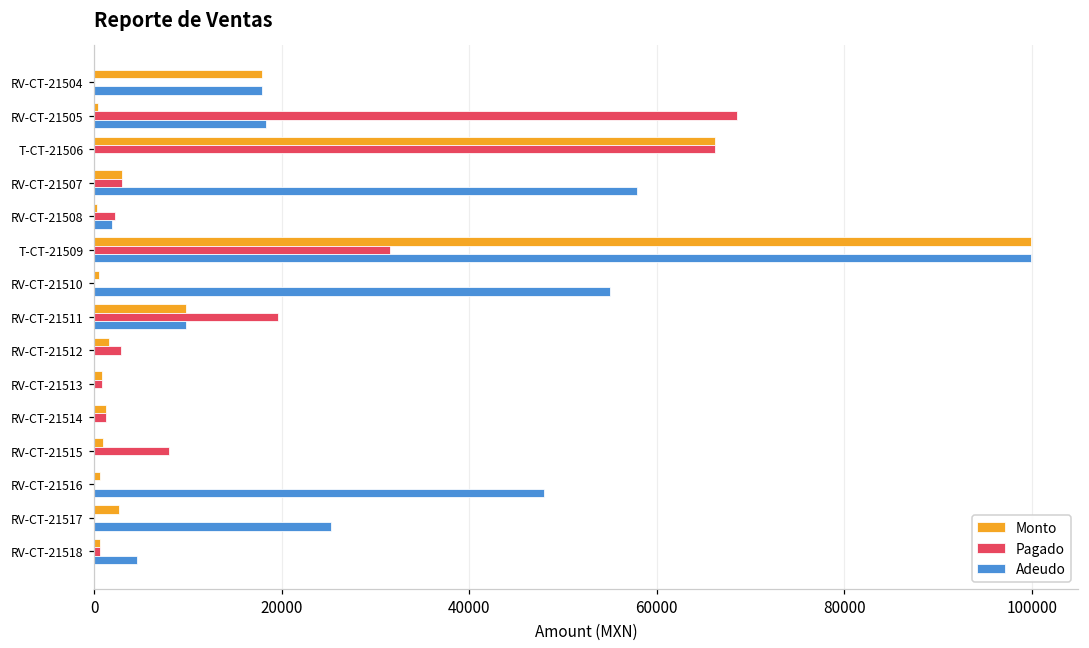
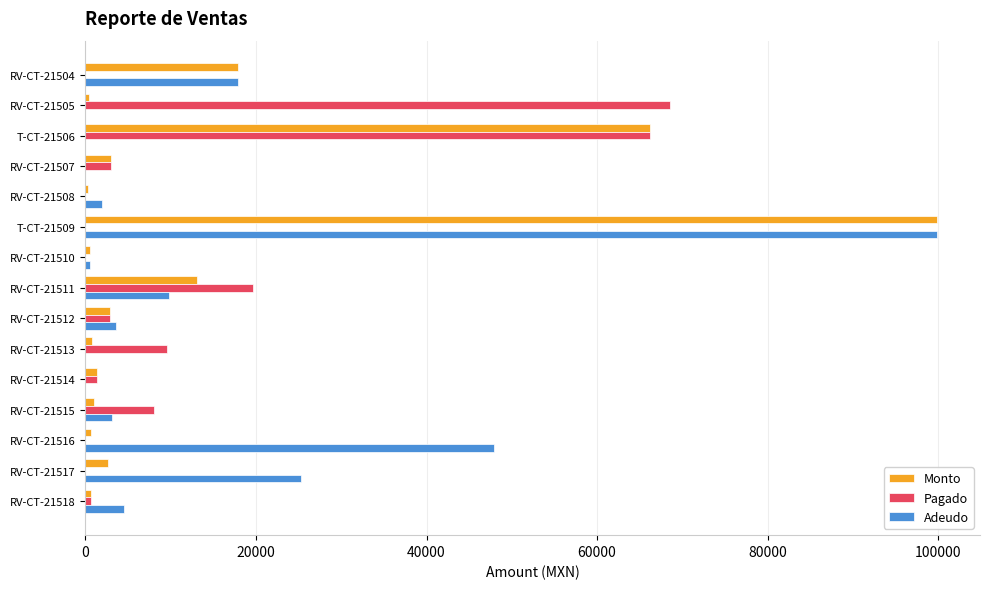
Adeudo, RV-CT-21505: 18000 -> 0
Adeudo, RV-CT-21507: 58000 -> 0
Pagado, RV-CT-21508: 2000 -> 0
Pagado, T-CT-21509: 32000 -> 0
Adeudo, RV-CT-21510: 55000 -> 1000
Monto, RV-CT-21511: 10000 -> 13000
Monto, RV-CT-21512: 2000 -> 3000
Adeudo, RV-CT-21512: 0 -> 4000
Pagado, RV-CT-21513: 1000 -> 10000
Adeudo, RV-CT-21515: 0 -> 3000
